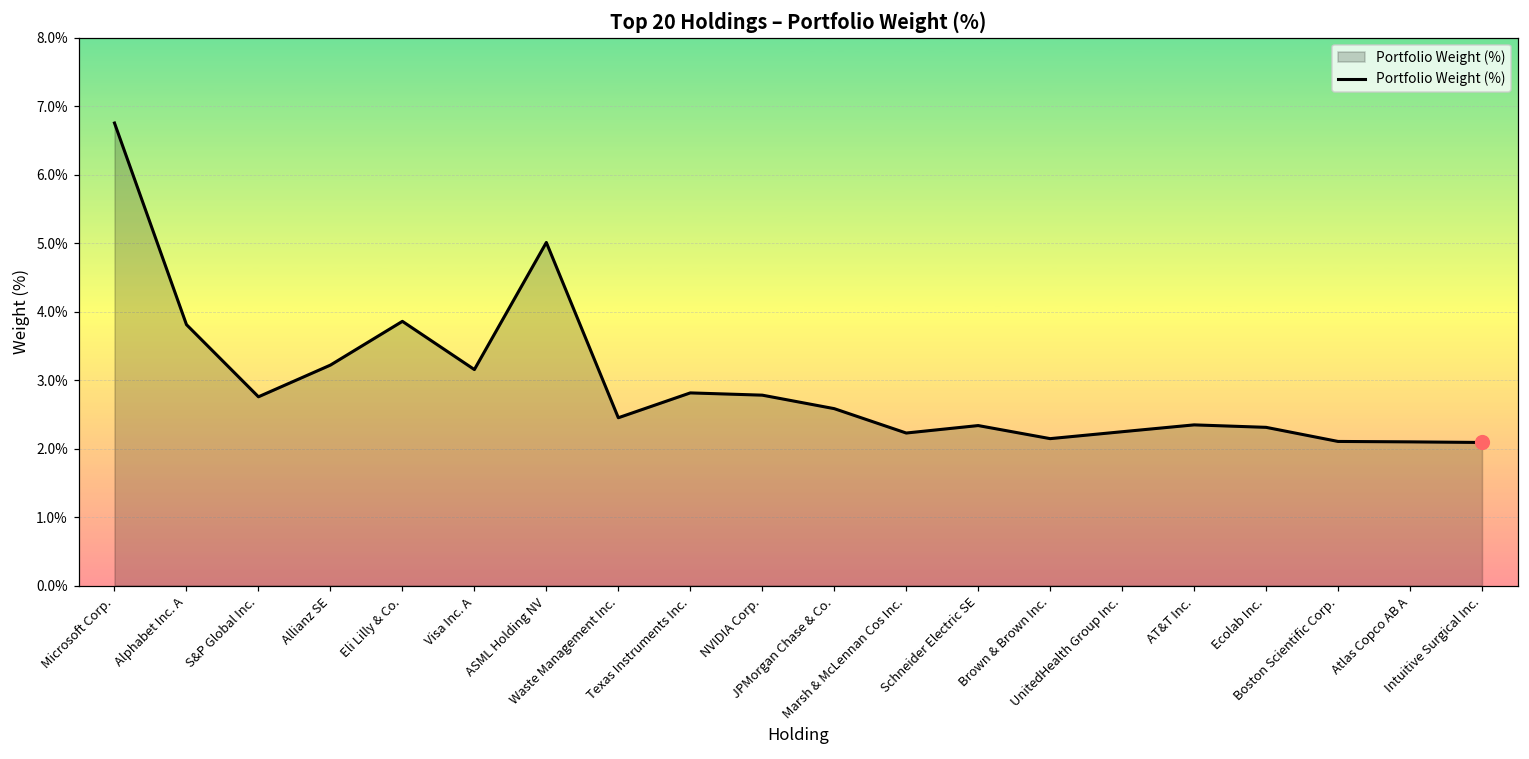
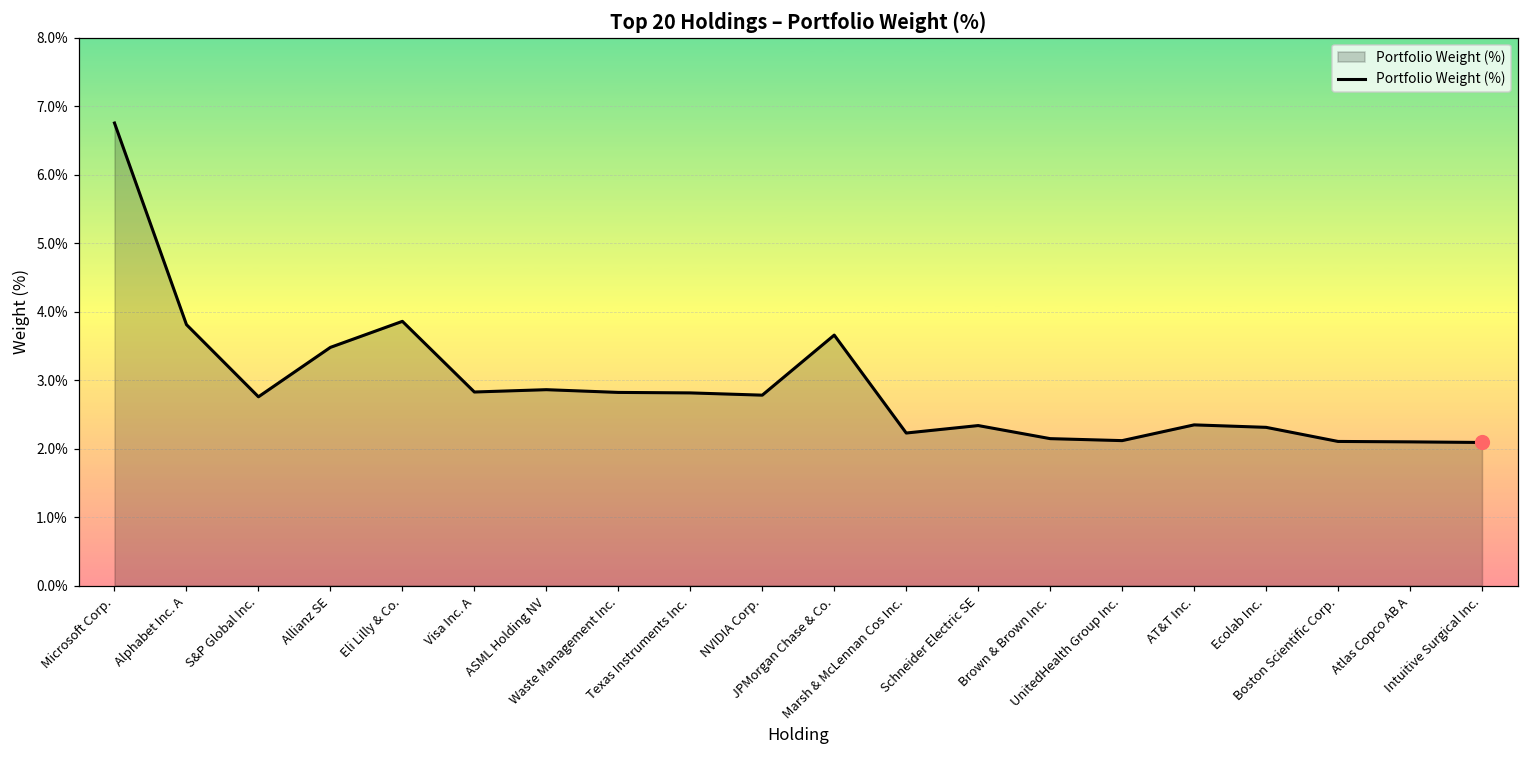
Portfolio Weight (%), Allianz SE: 3.2% -> 3.5%
Portfolio Weight (%), Visa Inc. A: 3.2% -> 2.8%
Portfolio Weight (%), ASML Holding NV: 5.0% -> 2.9%
Portfolio Weight (%), Waste Management Inc.: 2.5% -> 2.8%
Portfolio Weight (%), JPMorgan Chase & Co.: 2.6% -> 3.7%
Portfolio Weight (%), UnitedHealth Group Inc.: 2.2% -> 2.1%
